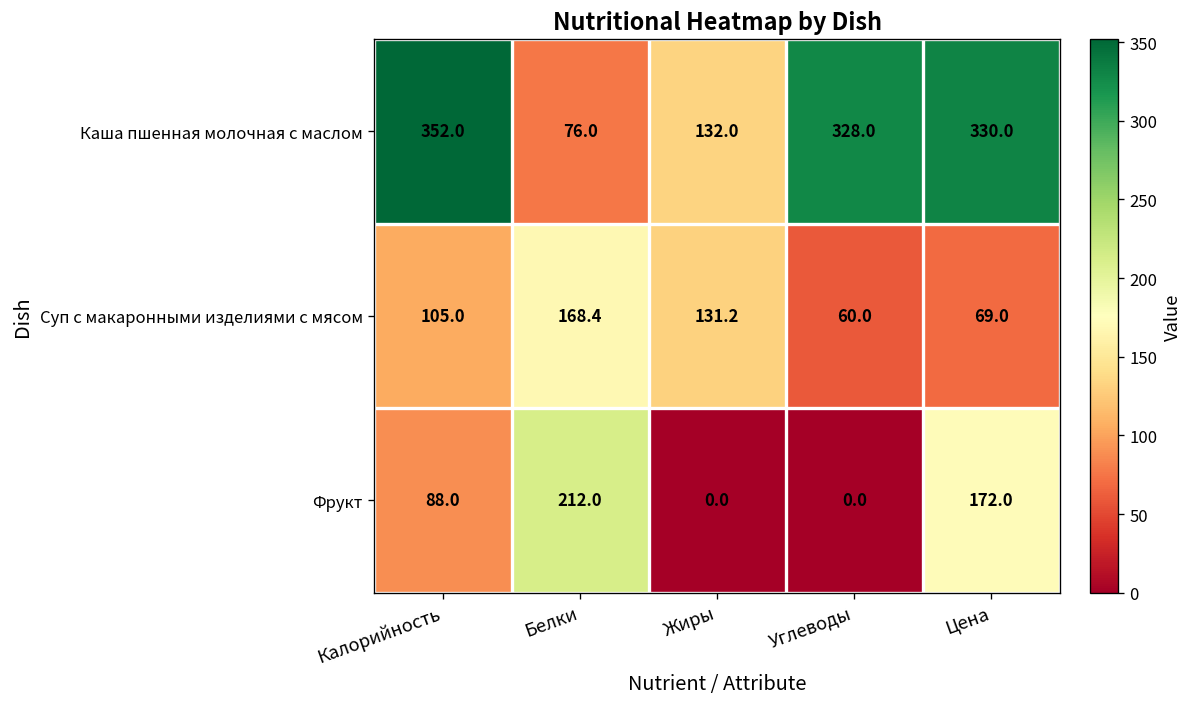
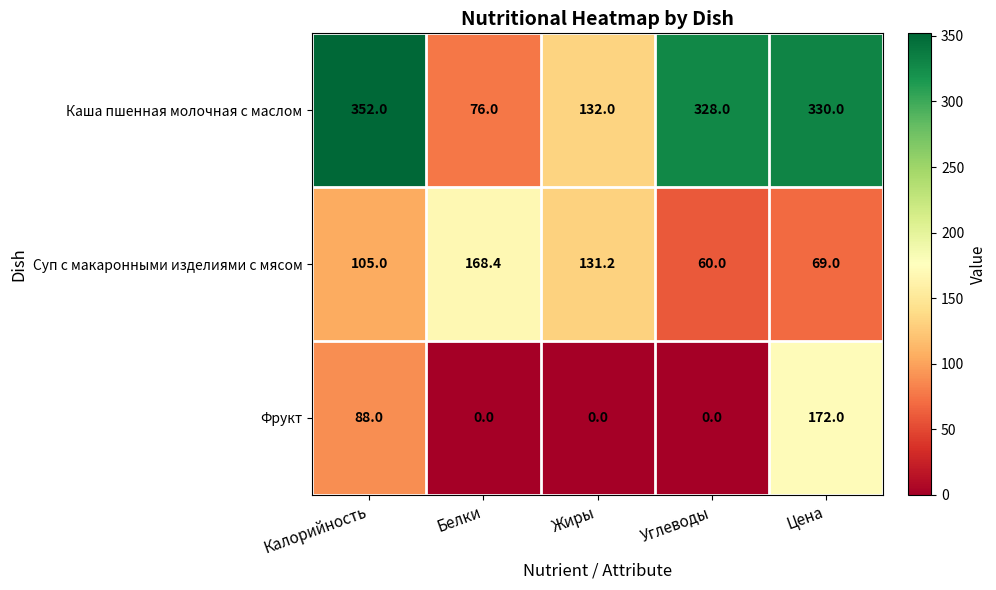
Фрукт, Белки: 212.0 -> 0.0
